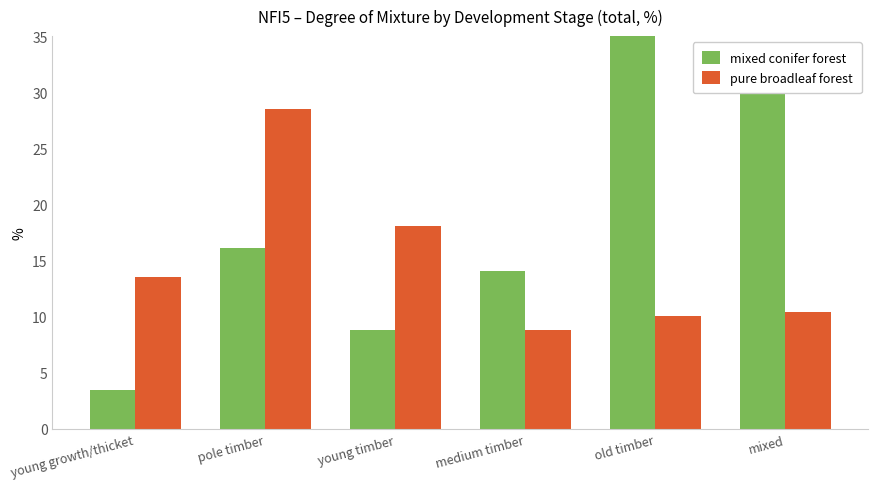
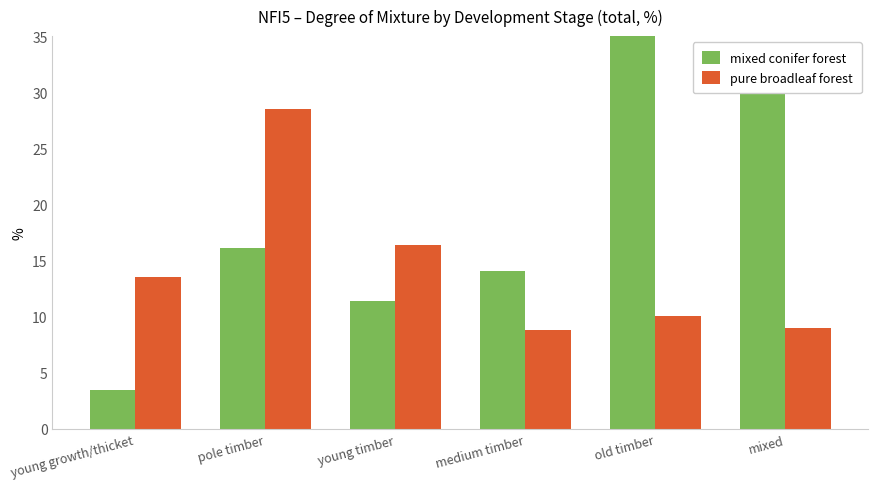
mixed conifer forest, young timber: 8.8 -> 11.4
pure broadleaf forest, young timber: 18.1 -> 16.4
pure broadleaf forest, mixed: 10.4 -> 9.0
